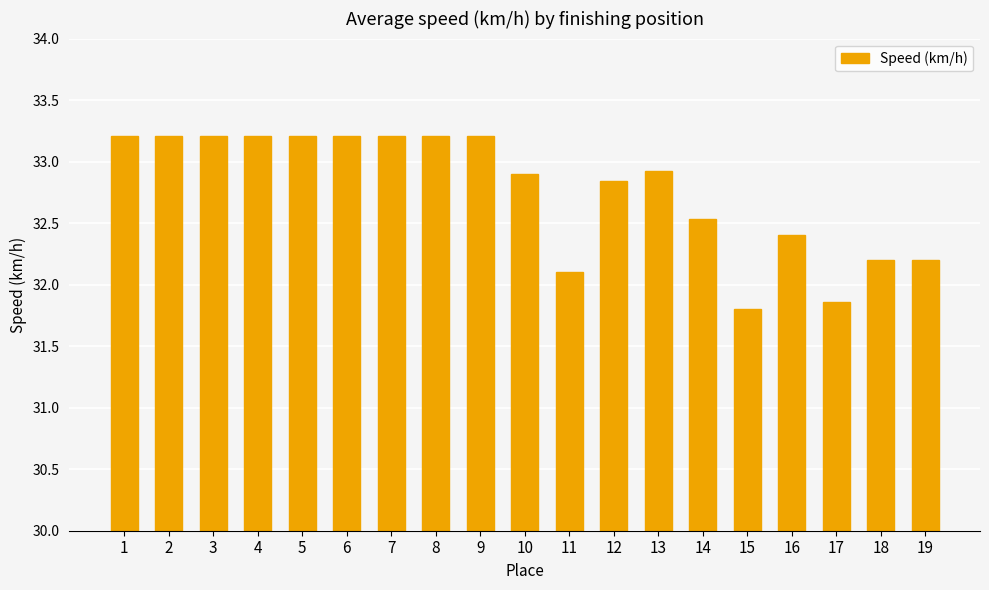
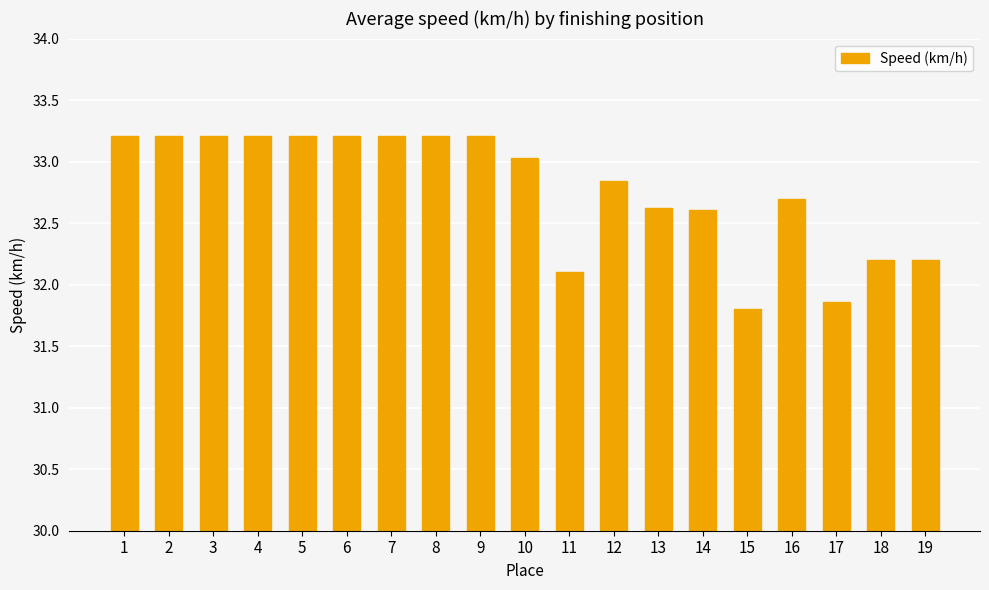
10: 32.90 -> 33.03
13: 32.92 -> 32.62
14: 32.53 -> 32.61
16: 32.4 -> 32.7
